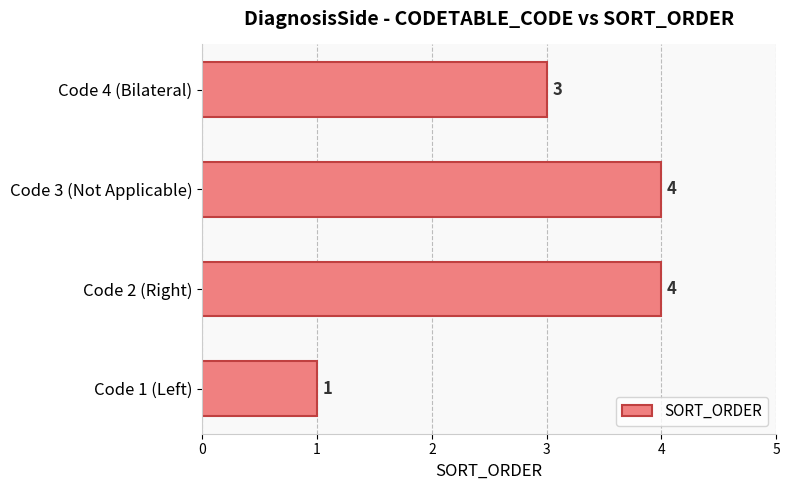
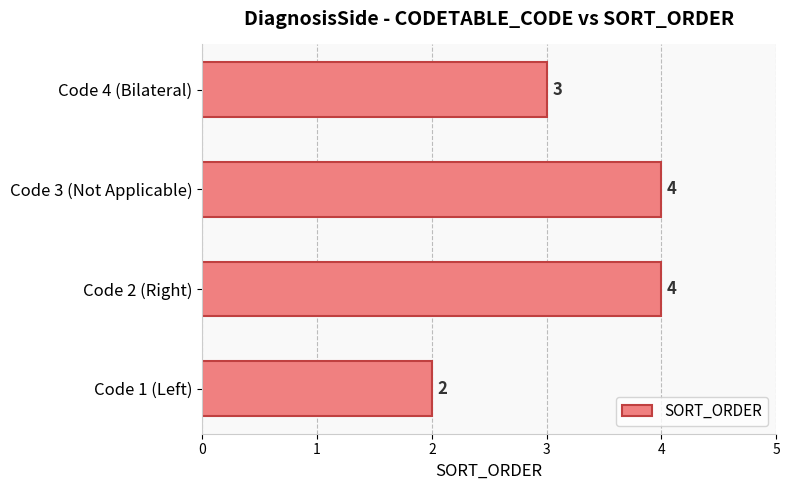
Code 1 (Left): 1 -> 2
